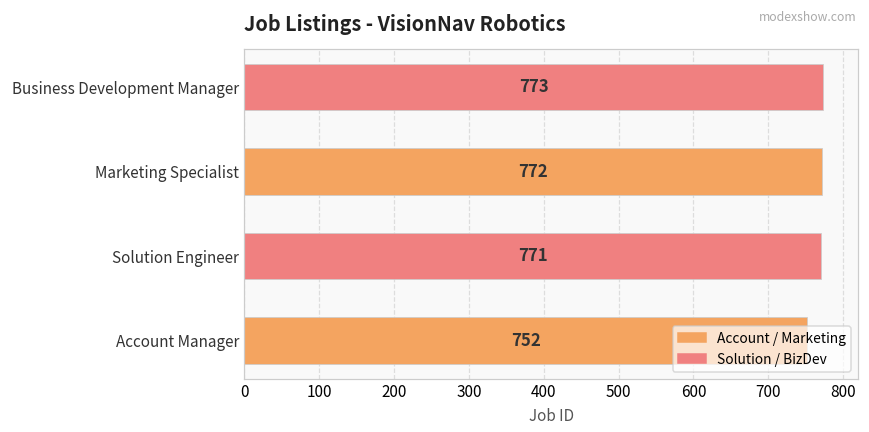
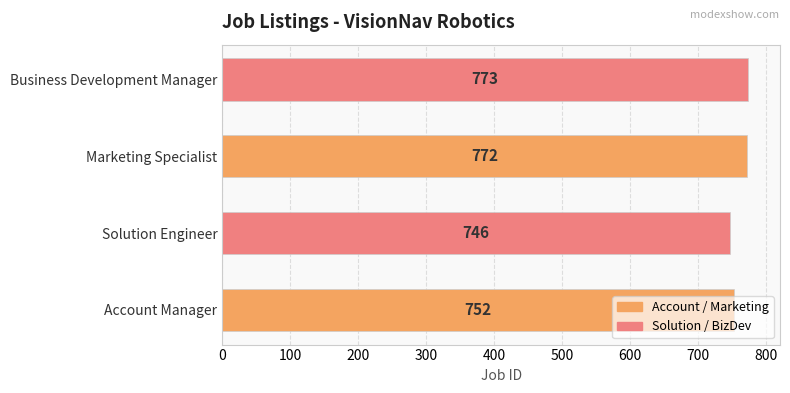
Solution Engineer: 771 -> 746
